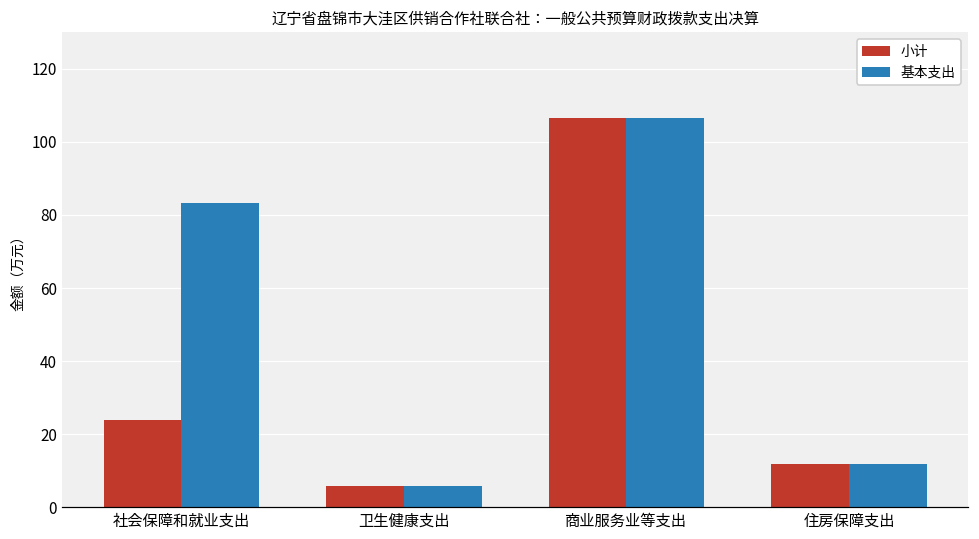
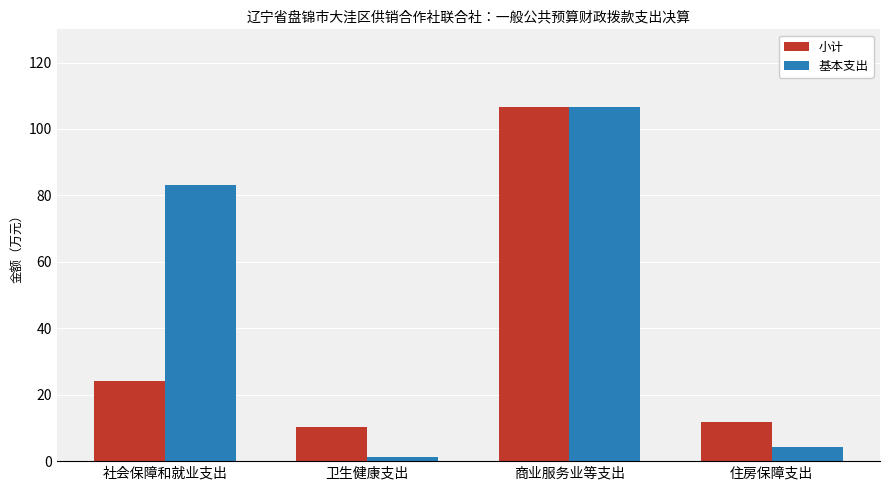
小计, 卫生健康支出: 6 -> 10
基本支出, 卫生健康支出: 6 -> 1
基本支出, 住房保障支出: 12 -> 4
